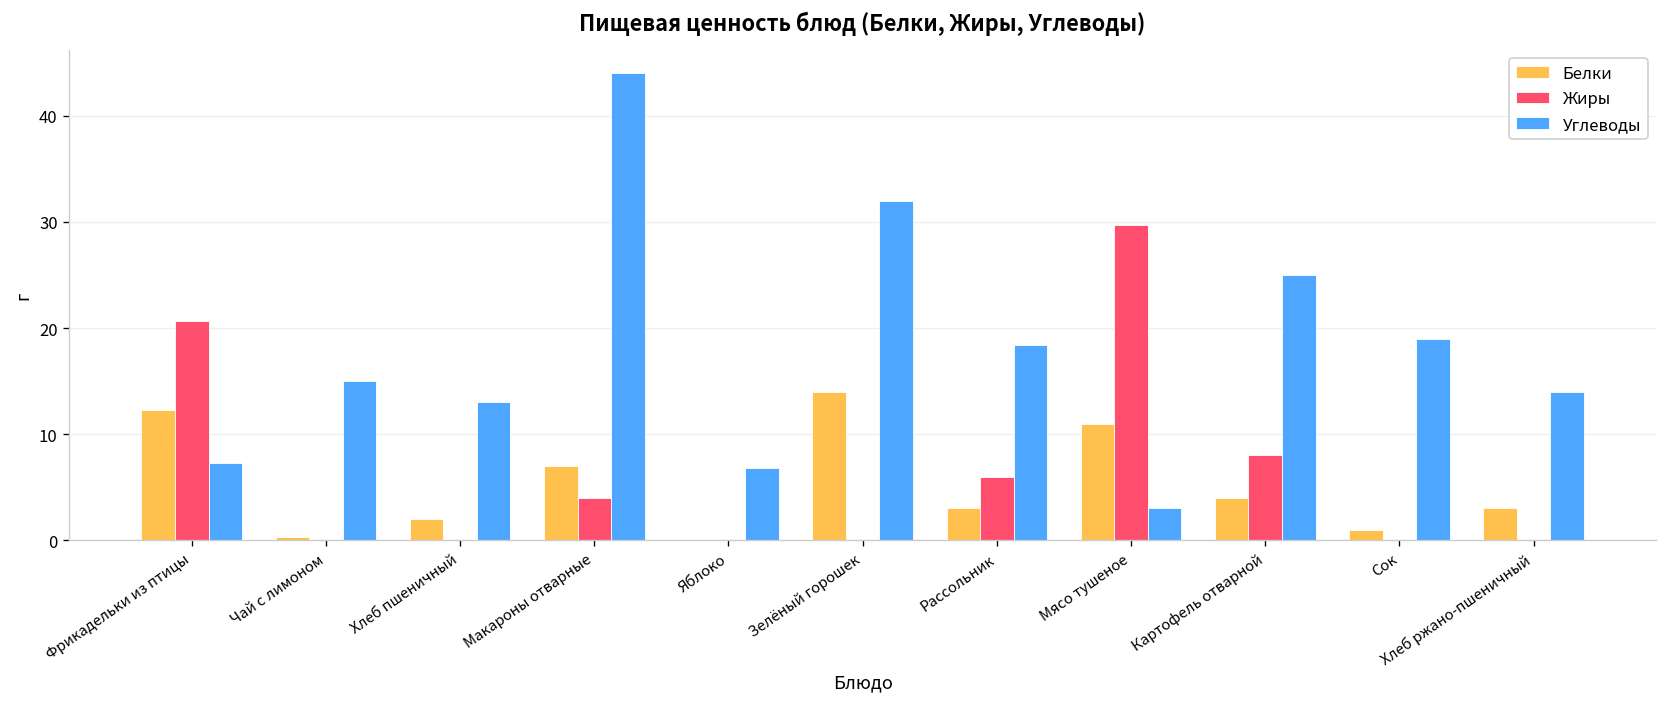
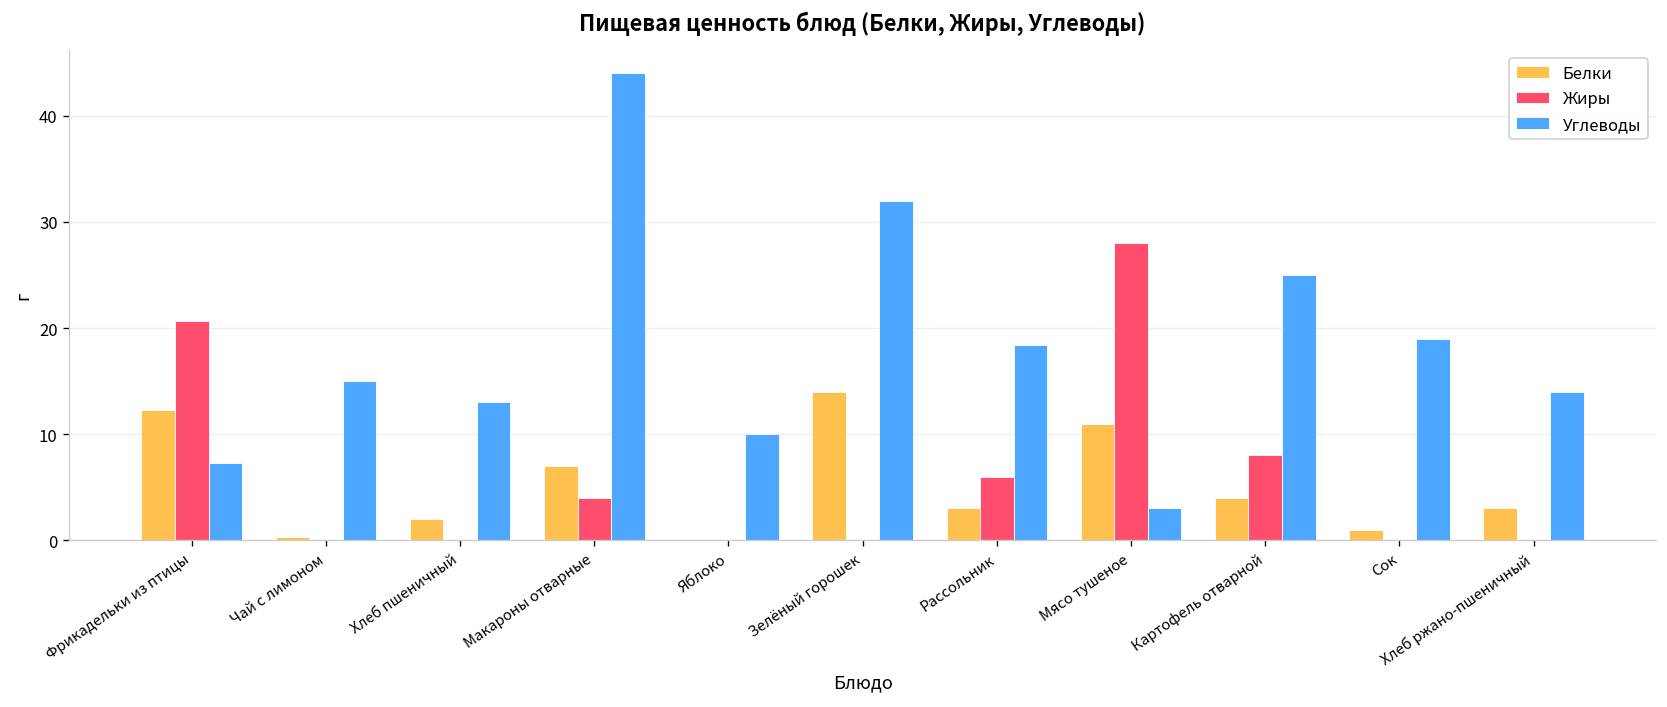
Углеводы, Яблоко: 7 -> 10
Жиры, Мясо тушеное: 30 -> 28
